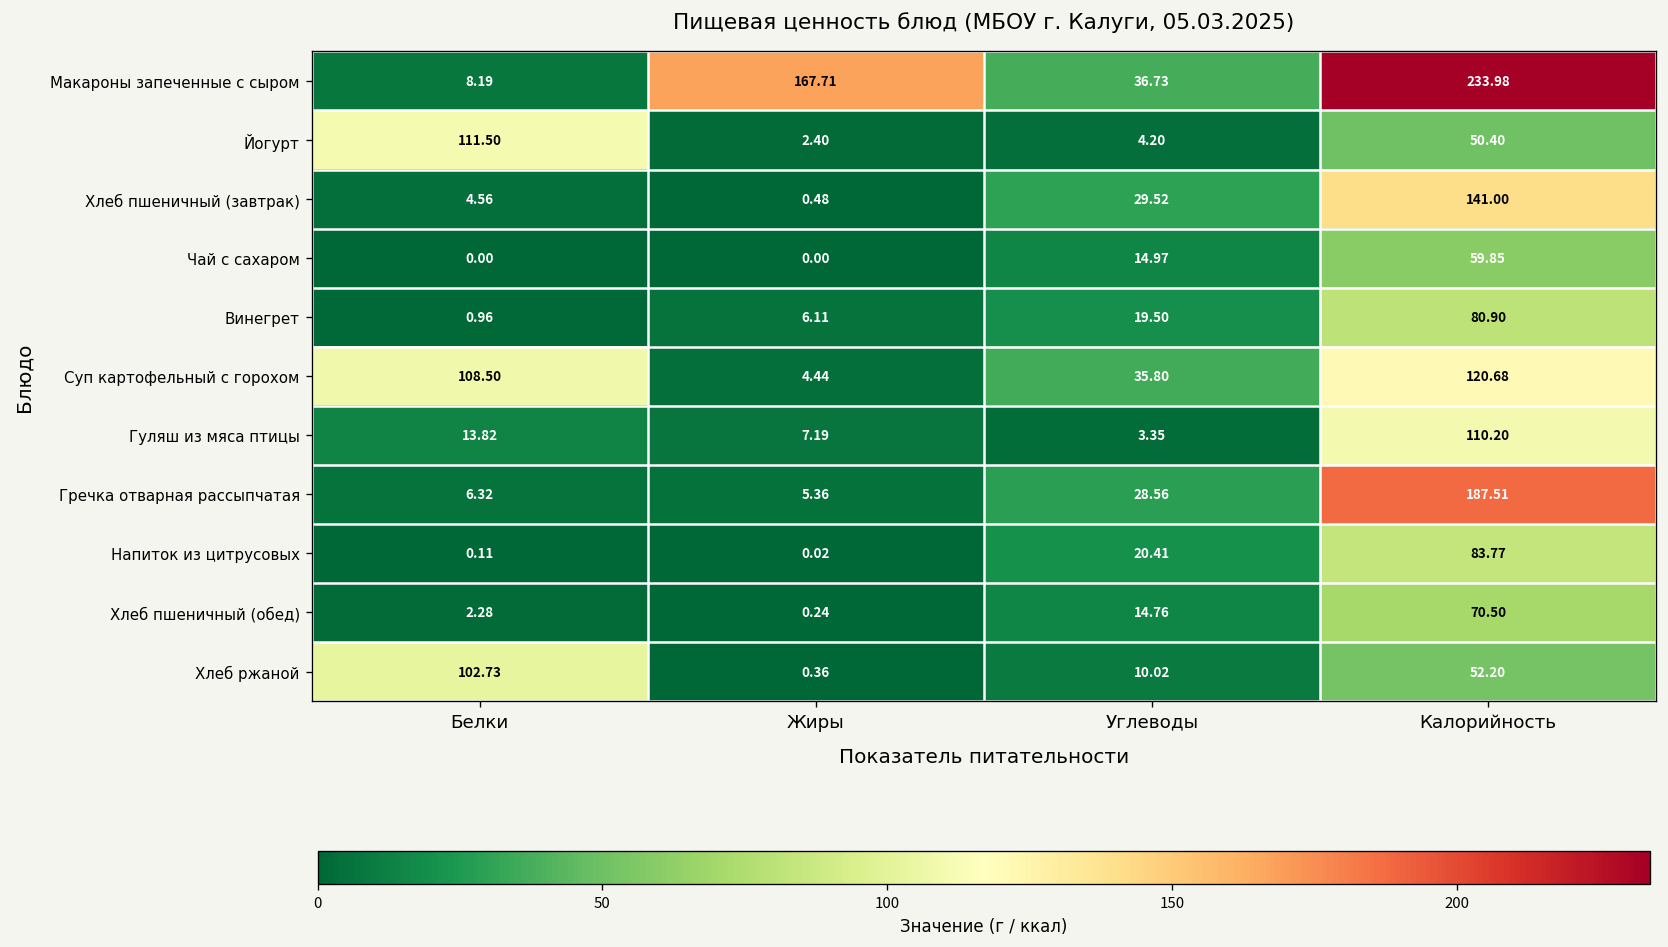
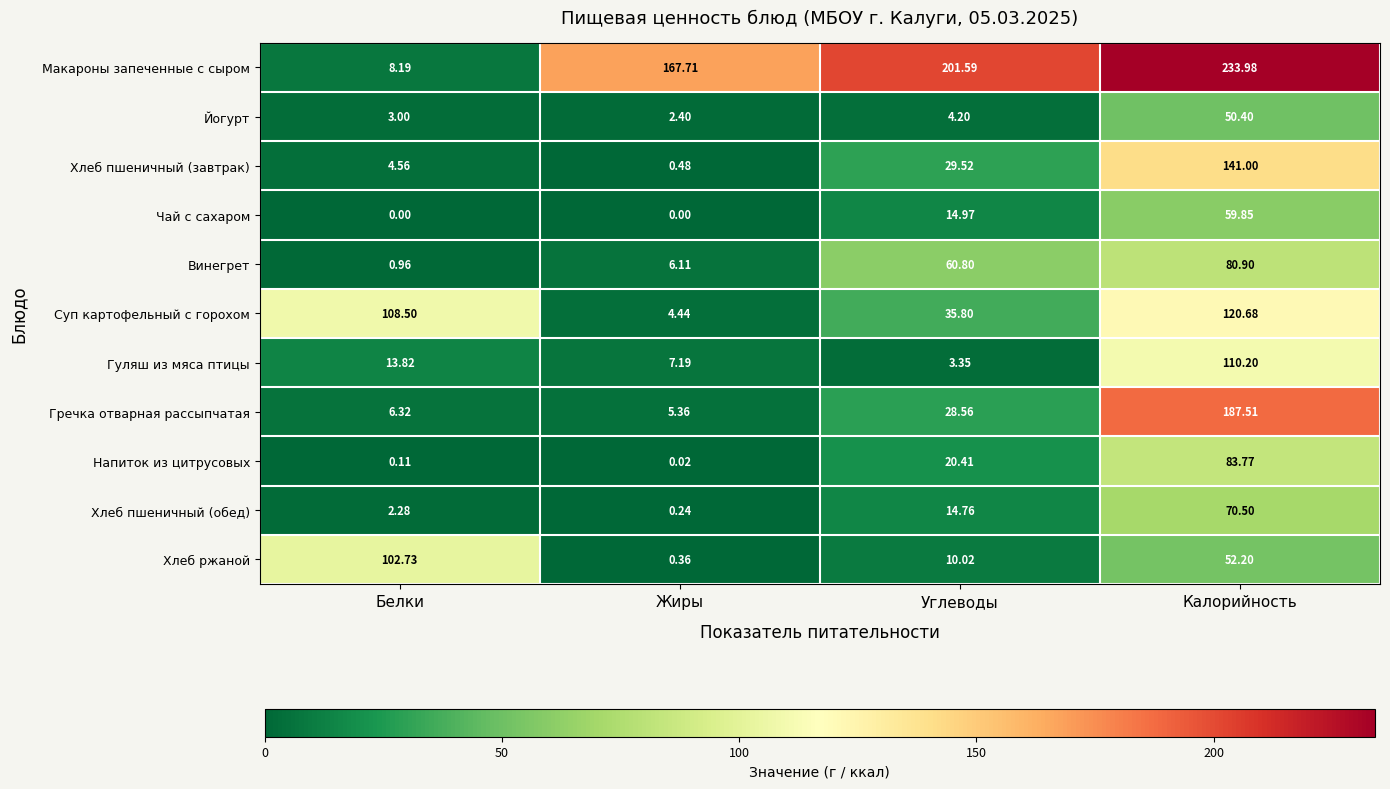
Макароны запеченные с сыром, Углеводы: 36.73 -> 201.59
Йогурт, Белки: 111.50 -> 3.00
Винегрет, Углеводы: 19.50 -> 60.80
